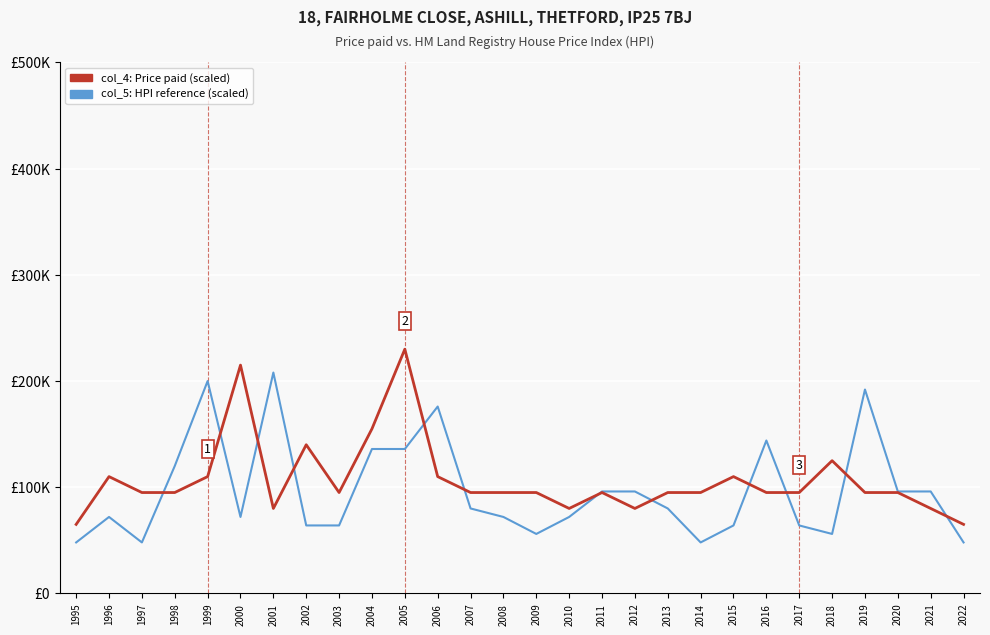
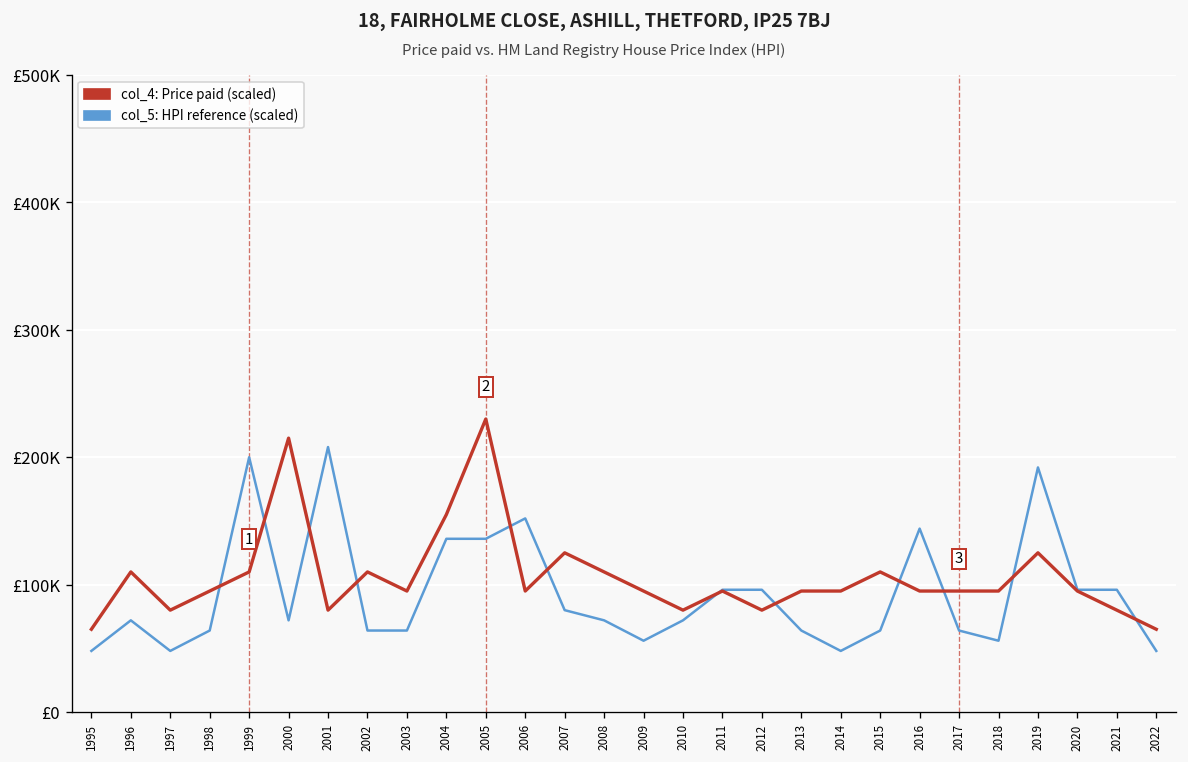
col_4: Price paid (scaled), 1997: £95000 -> £80000
col_5: HPI reference (scaled), 1998: £120000 -> £64000
col_4: Price paid (scaled), 2002: £140000 -> £110000
col_4: Price paid (scaled), 2006: £110000 -> £95000
col_5: HPI reference (scaled), 2006: £176000 -> £152000
col_4: Price paid (scaled), 2007: £95000 -> £125000
col_4: Price paid (scaled), 2008: £95000 -> £110000
col_5: HPI reference (scaled), 2013: £80000 -> £64000
col_4: Price paid (scaled), 2018: £125000 -> £95000
col_4: Price paid (scaled), 2019: £95000 -> £125000
